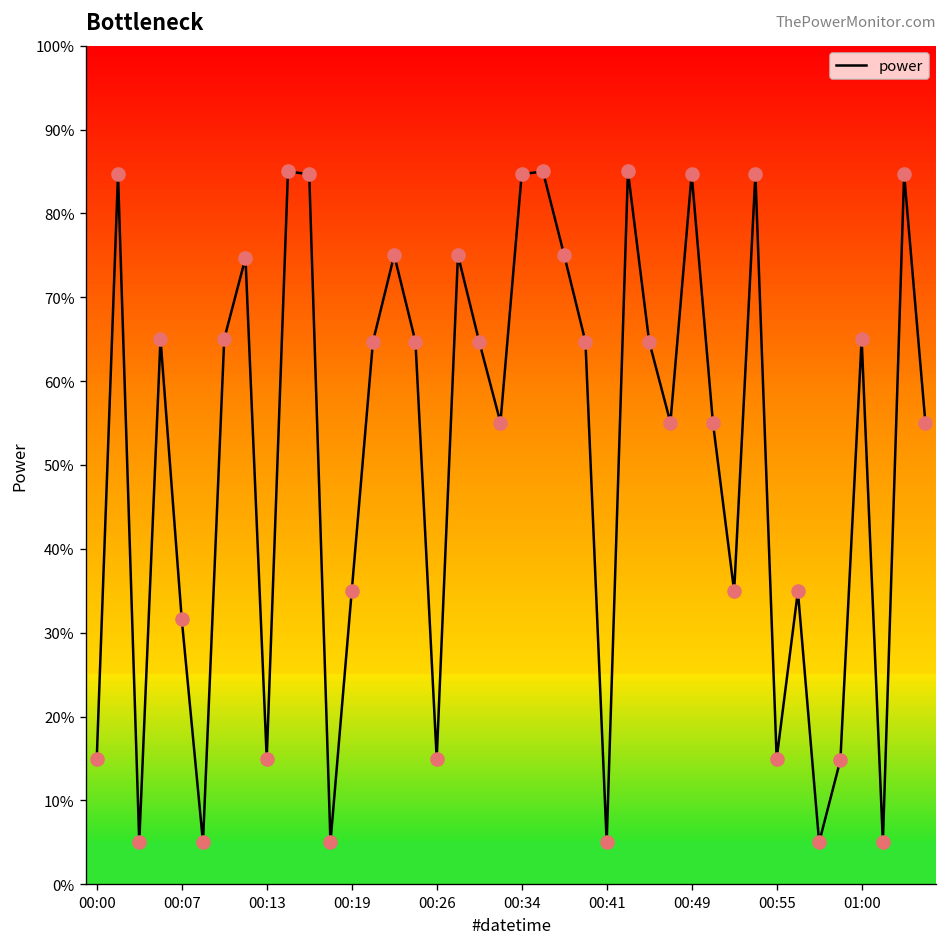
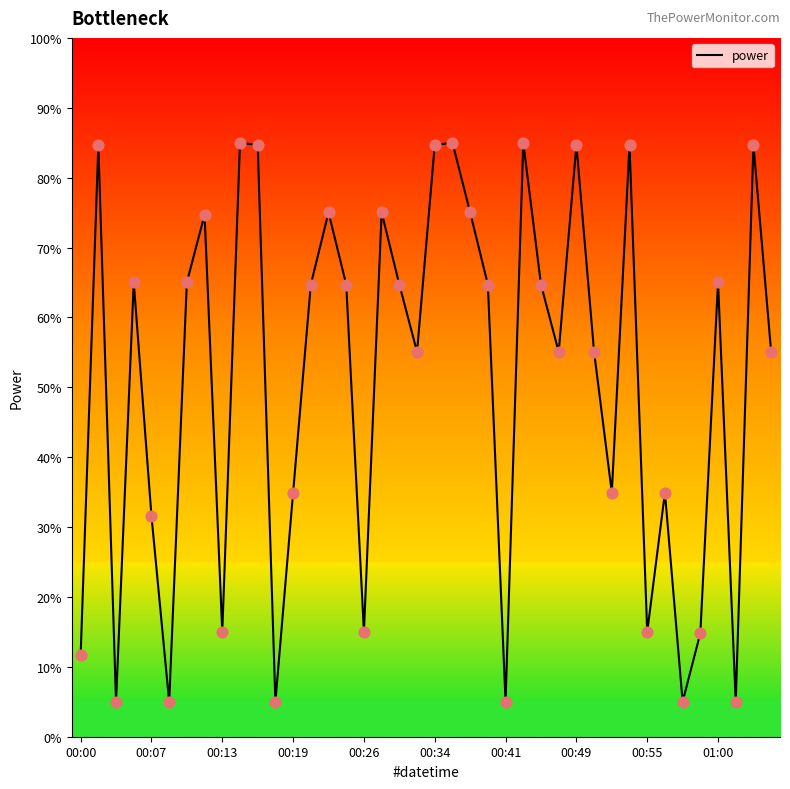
00:00: 15% -> 12%
